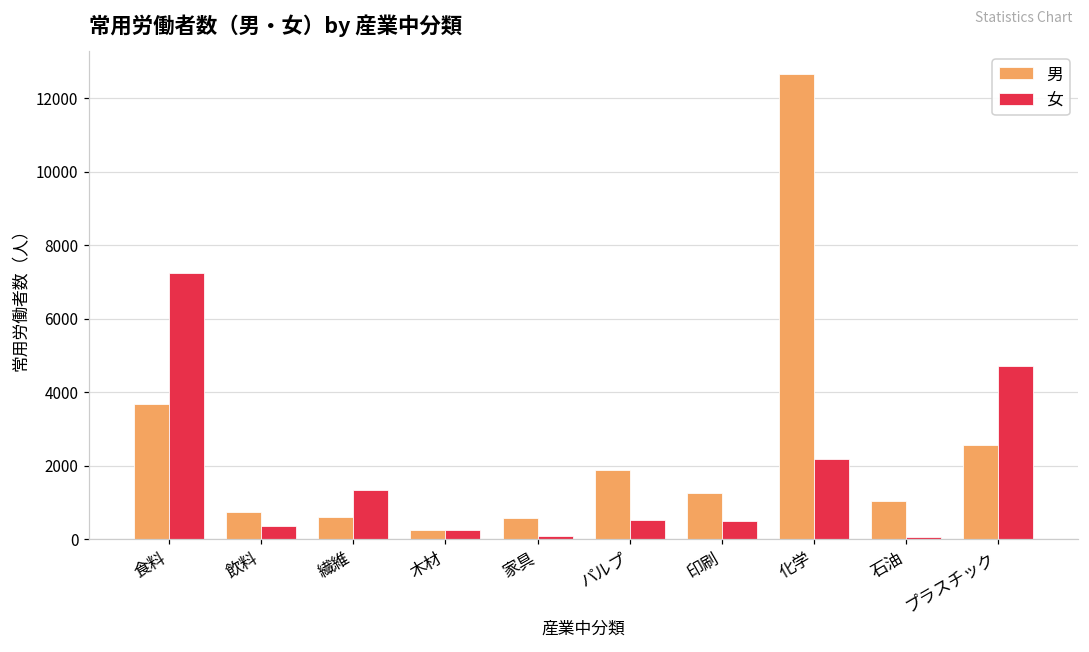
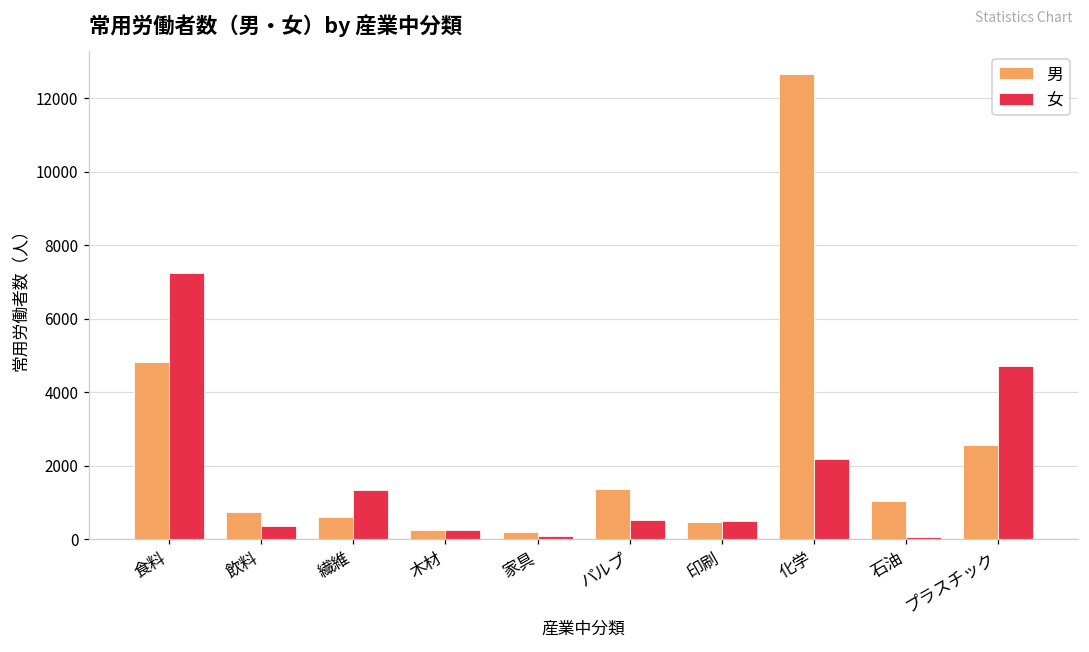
男, 食料: 3700 -> 4800
男, 家具: 600 -> 200
男, パルプ: 1900 -> 1400
男, 印刷: 1200 -> 500
